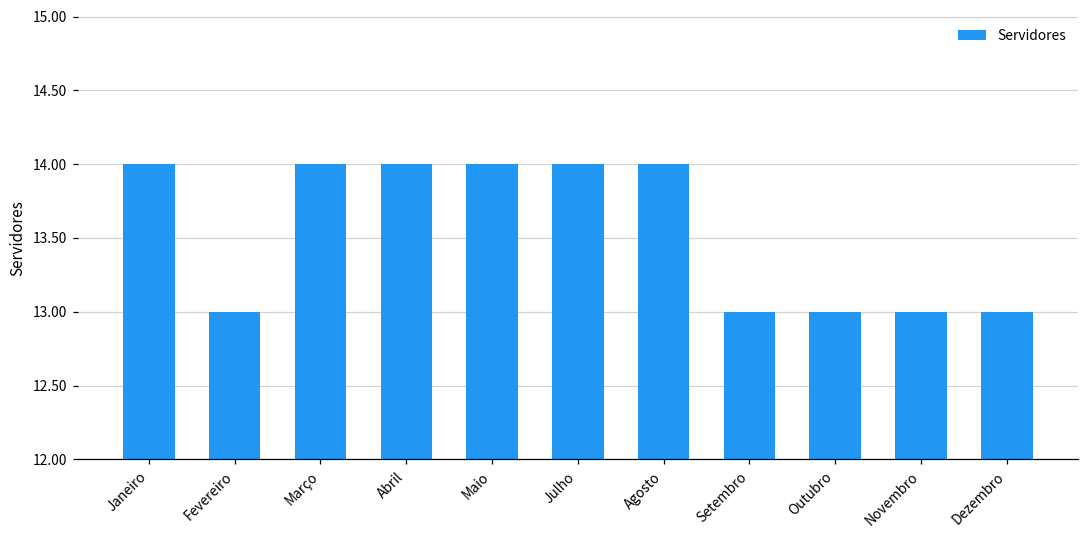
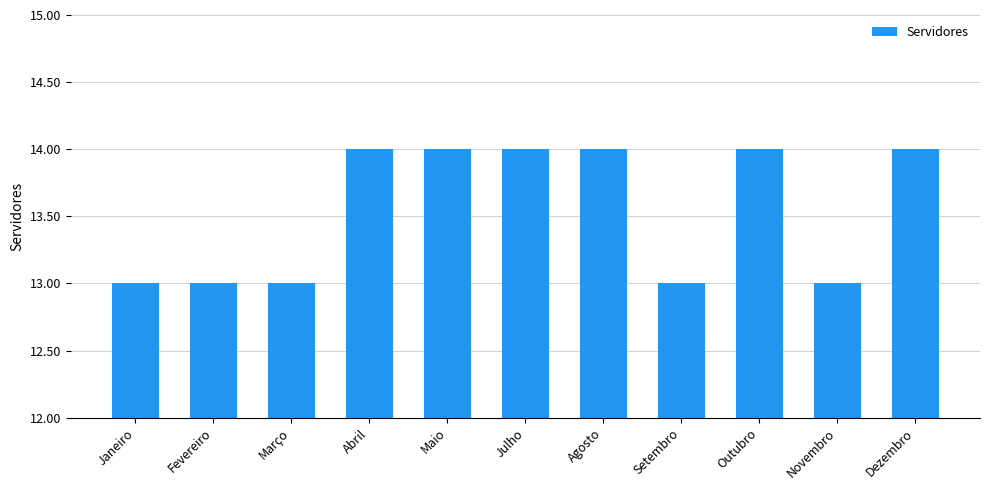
Janeiro: 14 -> 13
Março: 14 -> 13
Outubro: 13 -> 14
Dezembro: 13 -> 14
